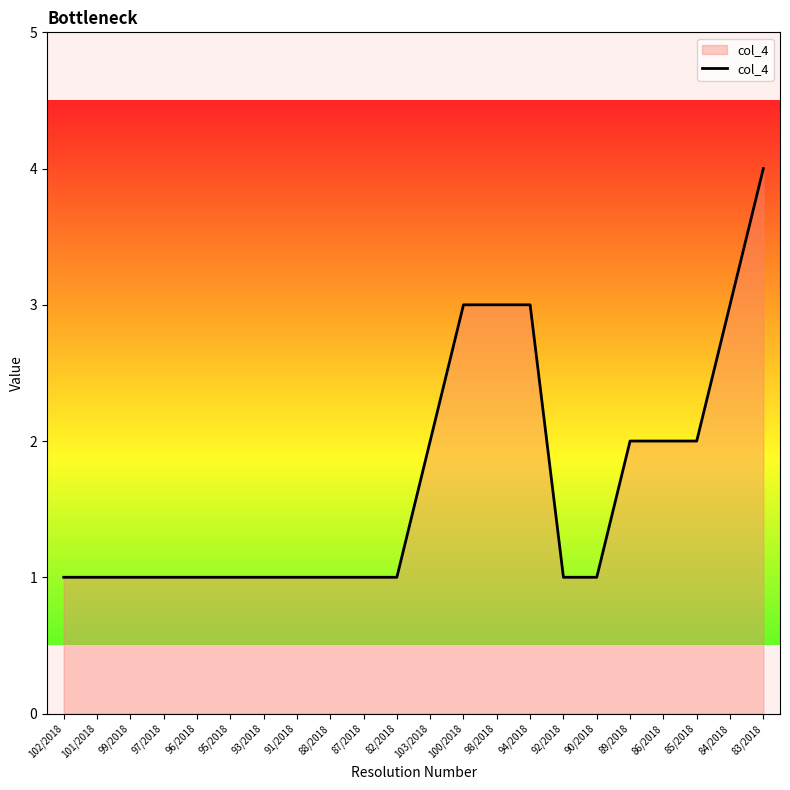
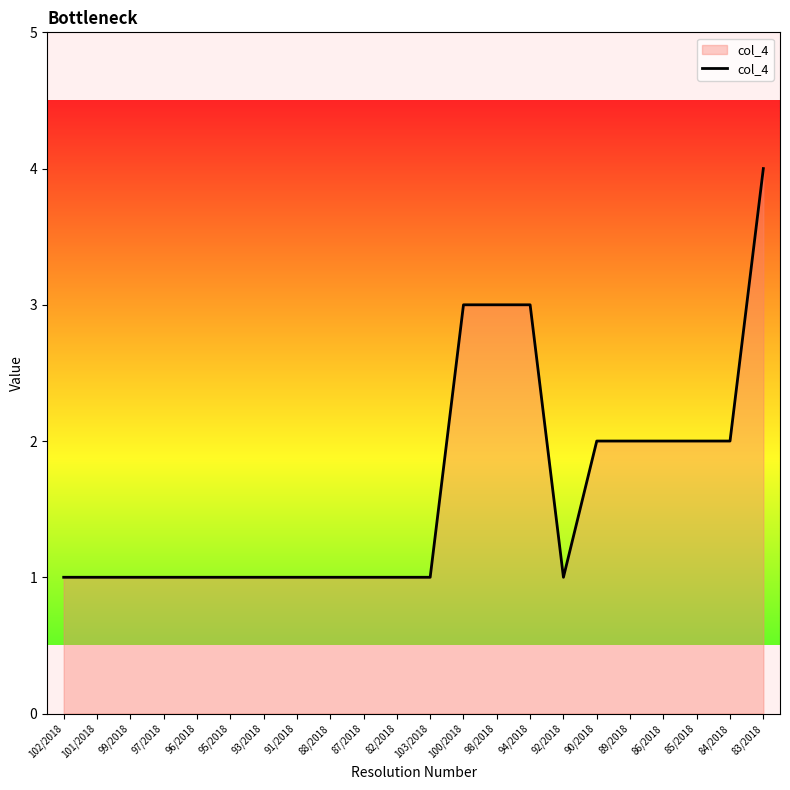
103/2018: 2 -> 1
90/2018: 1 -> 2
84/2018: 3 -> 2
